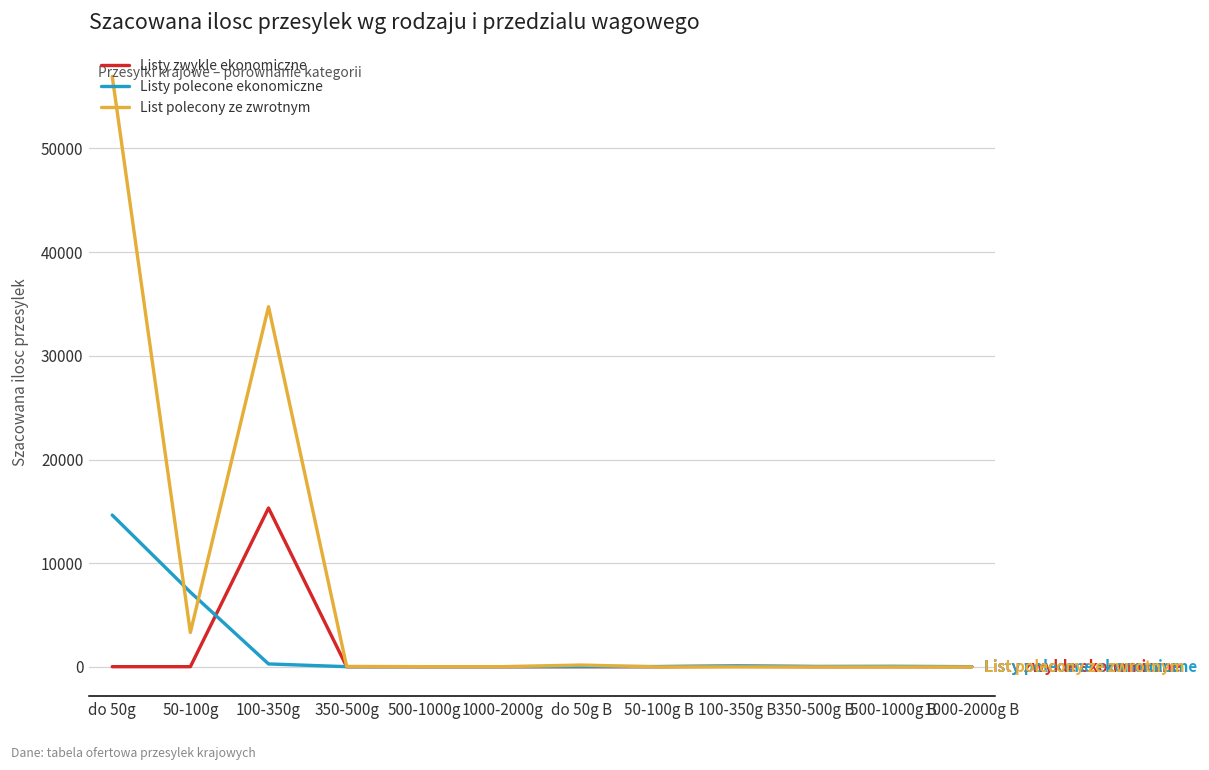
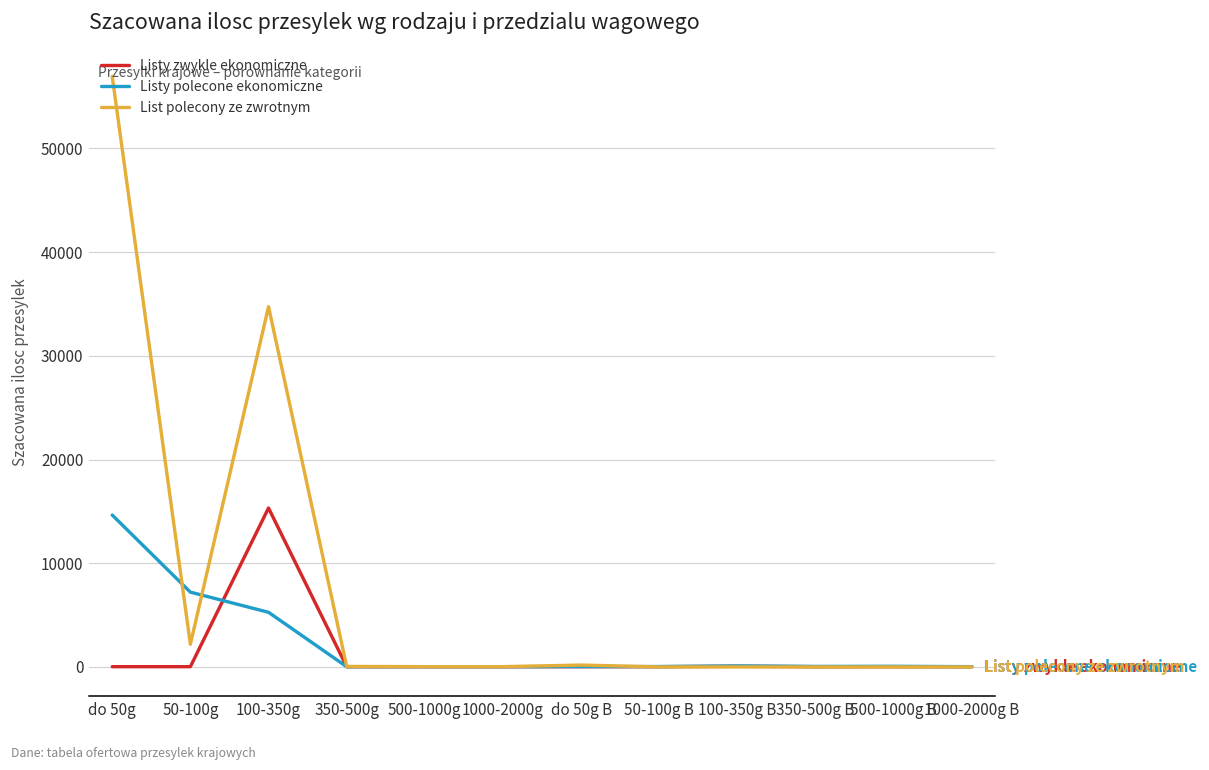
List polecony ze zwrotnym, 50-100g: 3000 -> 2000
Listy polecone ekonomiczne, 100-350g: 0 -> 5000
